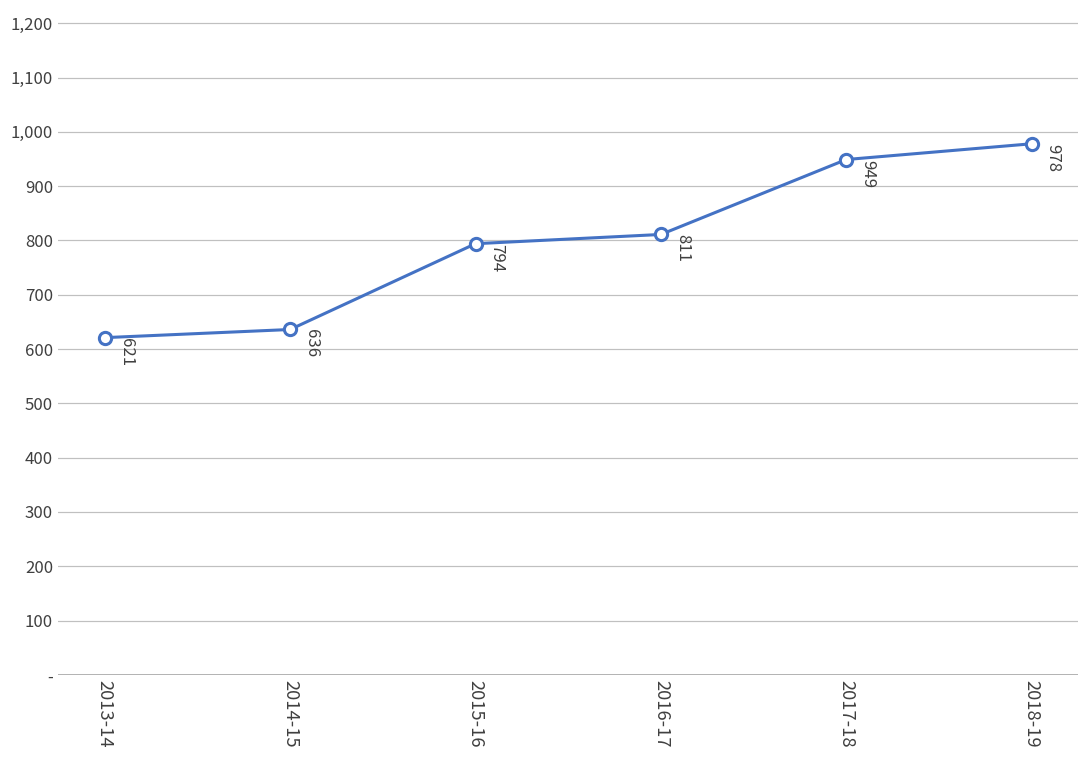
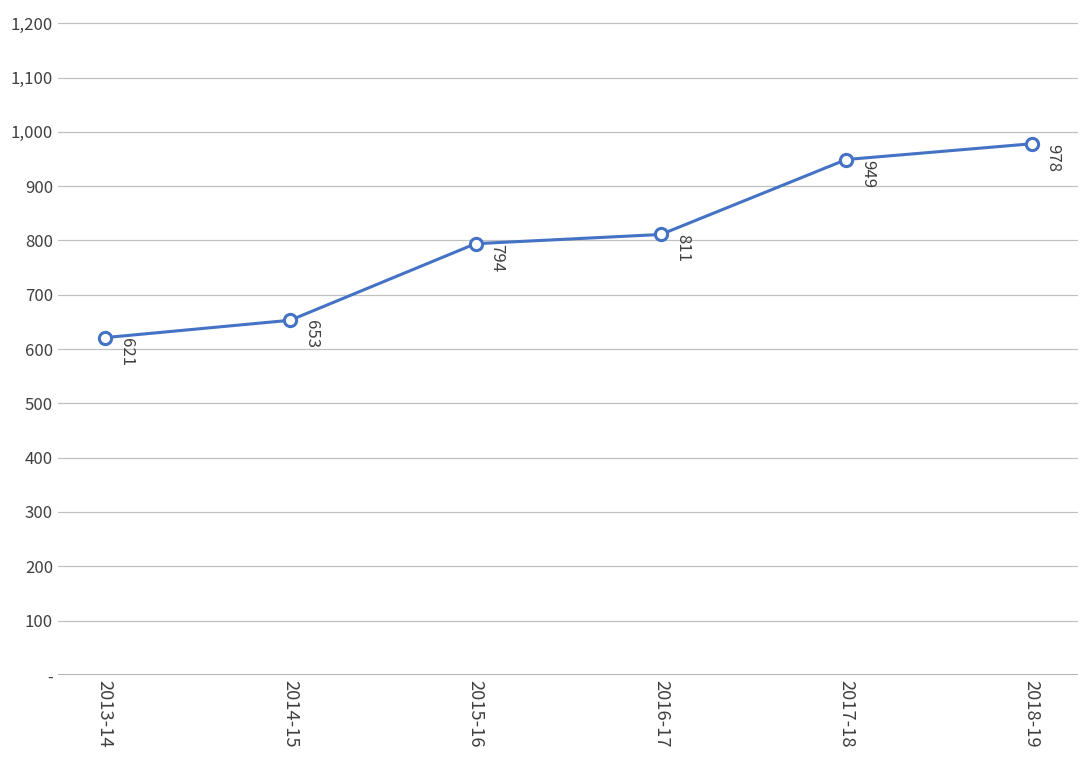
2014-15: 636 -> 653
